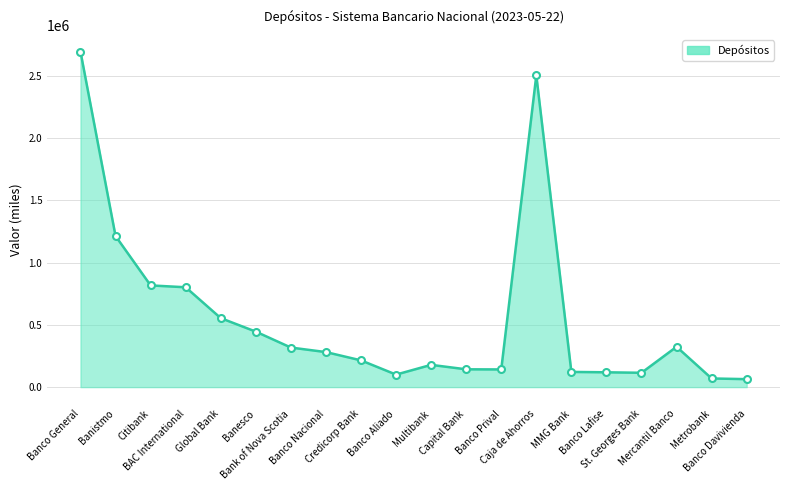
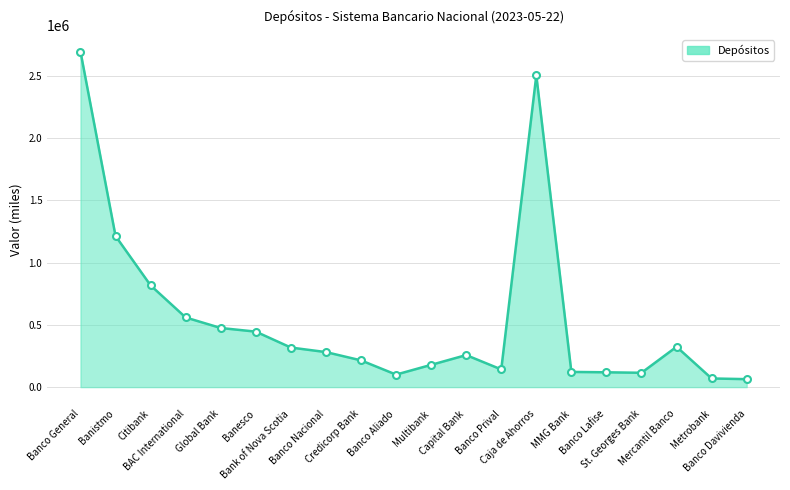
BAC International: 800000 -> 560000
Global Bank: 550000 -> 480000
Capital Bank: 140000 -> 260000
